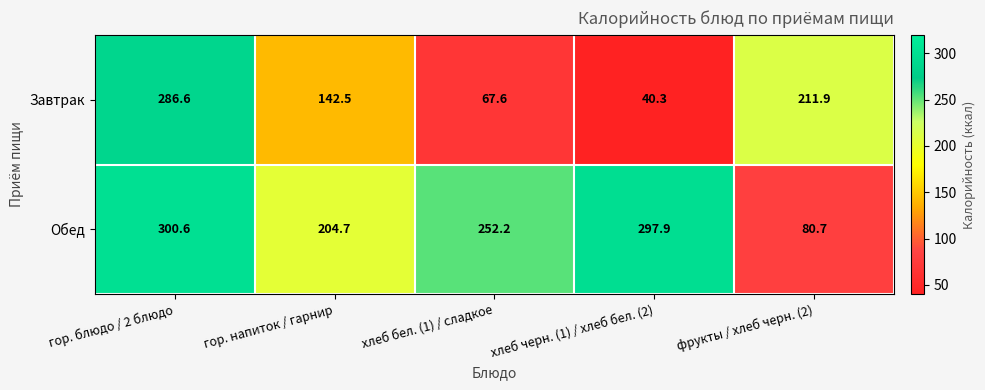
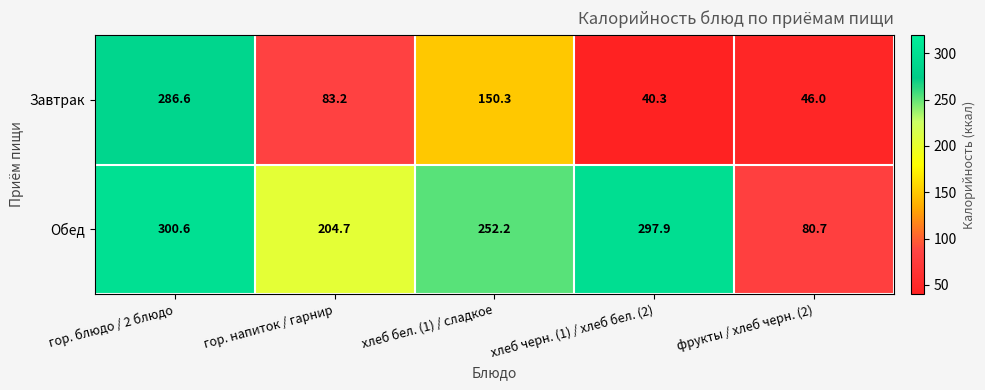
Завтрак, гор. напиток / гарнир: 142.5 -> 83.2
Завтрак, хлеб бел. (1) / сладкое: 67.6 -> 150.3
Завтрак, фрукты / хлеб черн. (2): 211.9 -> 46.0
